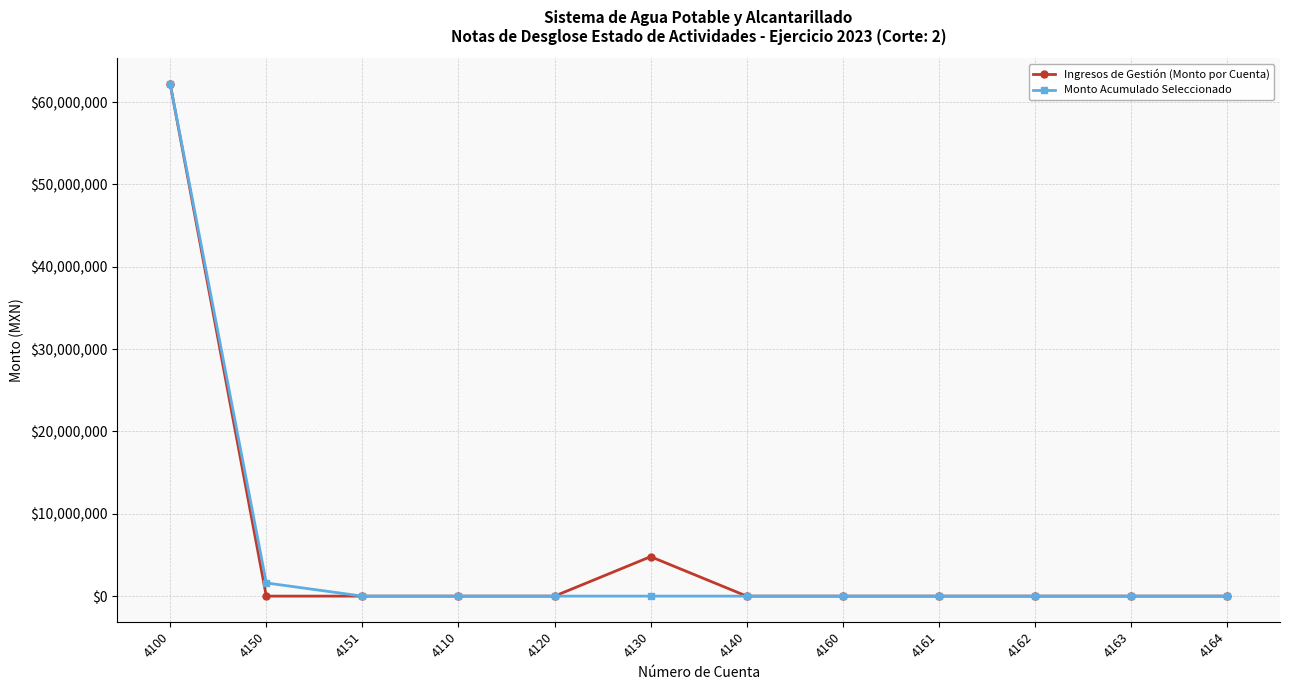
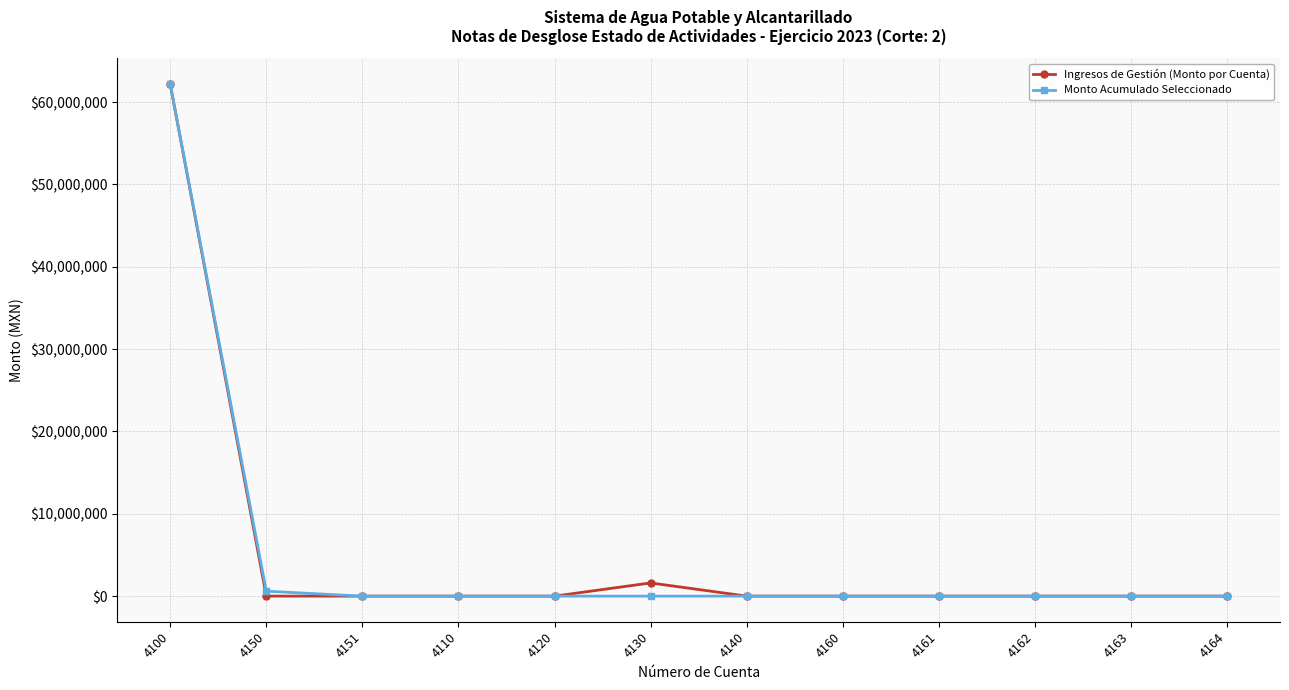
Monto Acumulado Seleccionado, 4150: $2,000,000 -> $1,000,000
Ingresos de Gestión (Monto por Cuenta), 4130: $5,000,000 -> $2,000,000
